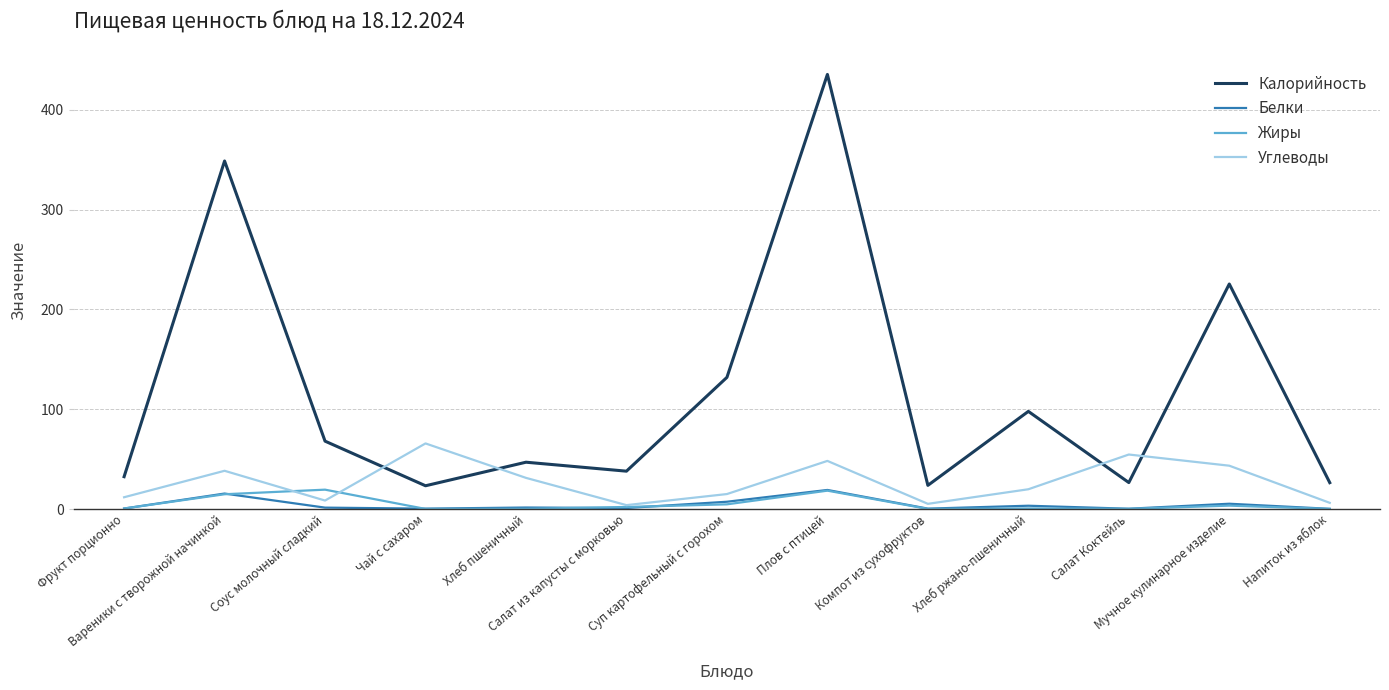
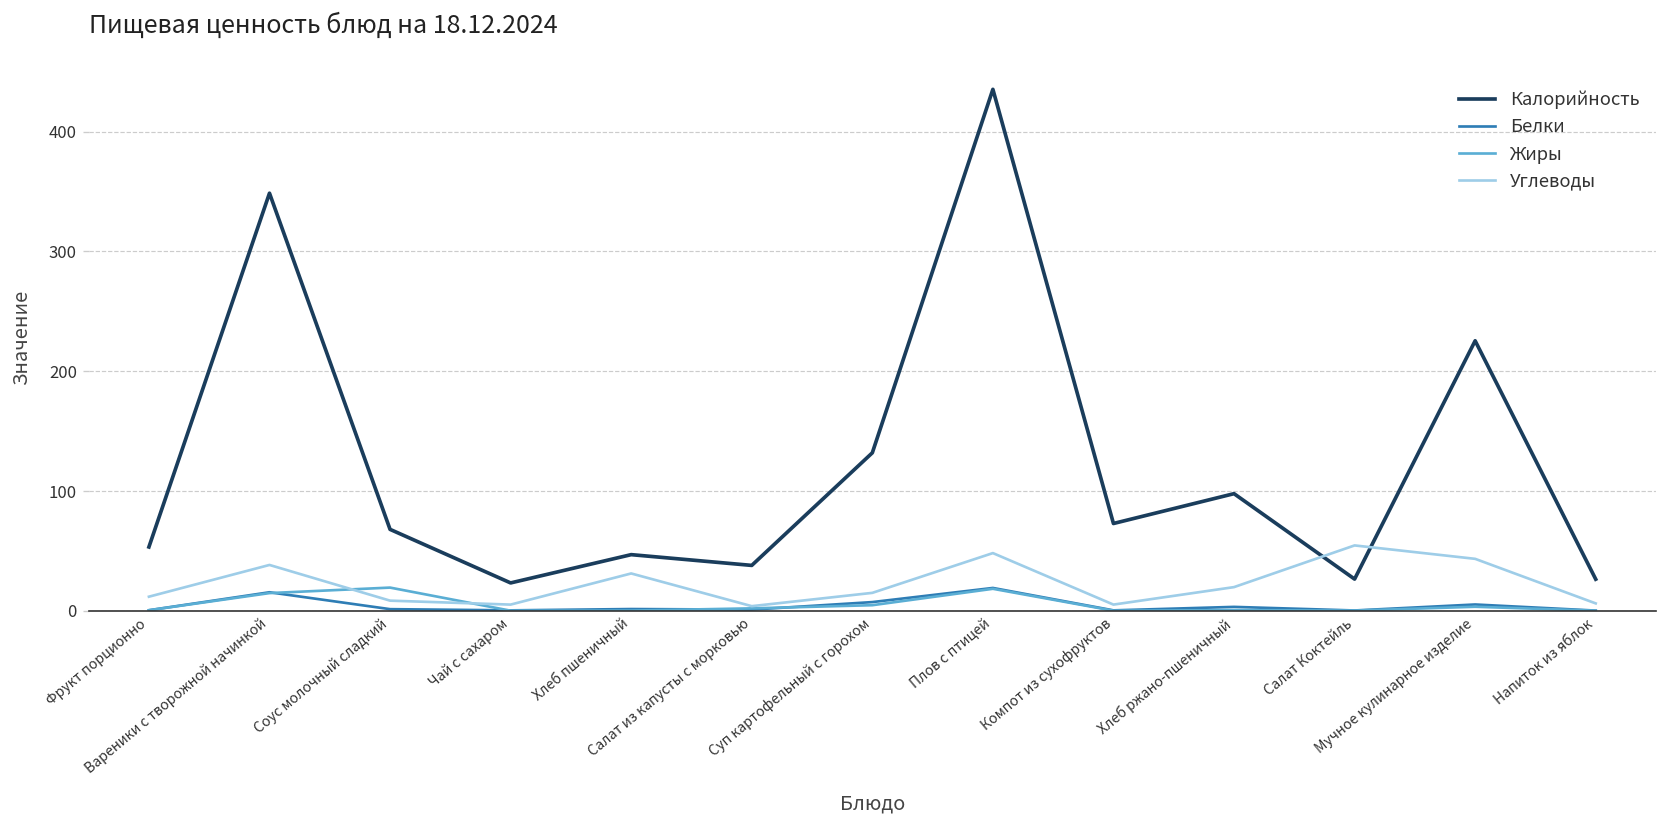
Калорийность, Фрукт порционно: 30 -> 50
Углеводы, Чай с сахаром: 70 -> 10
Калорийность, Компот из сухофруктов: 20 -> 70
